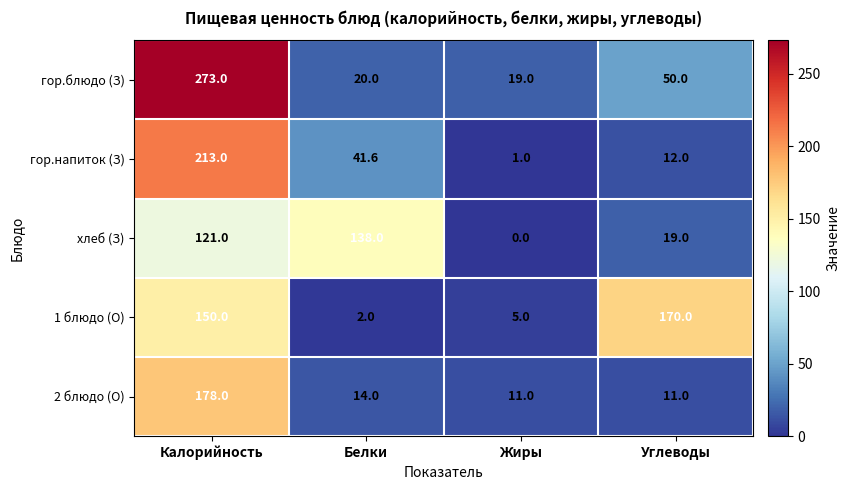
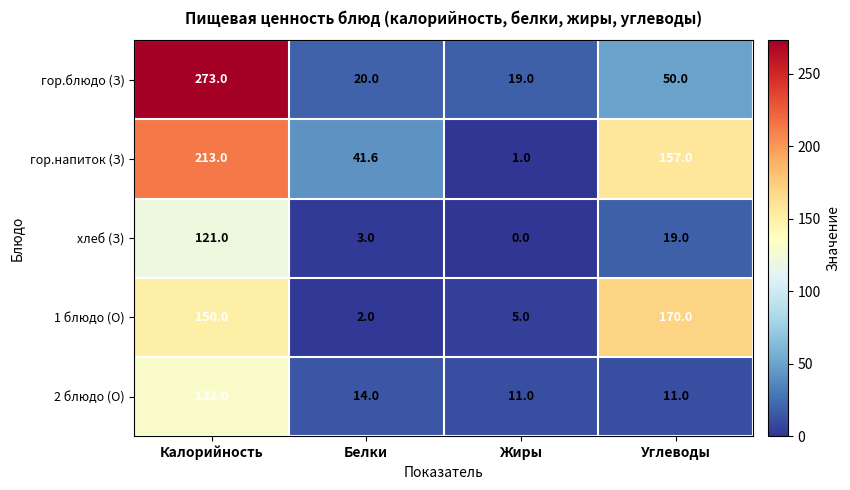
гор.напиток (З), Углеводы: 12.0 -> 157.0
хлеб (З), Белки: 138.0 -> 3.0
2 блюдо (О), Калорийность: 178.0 -> 132.0
